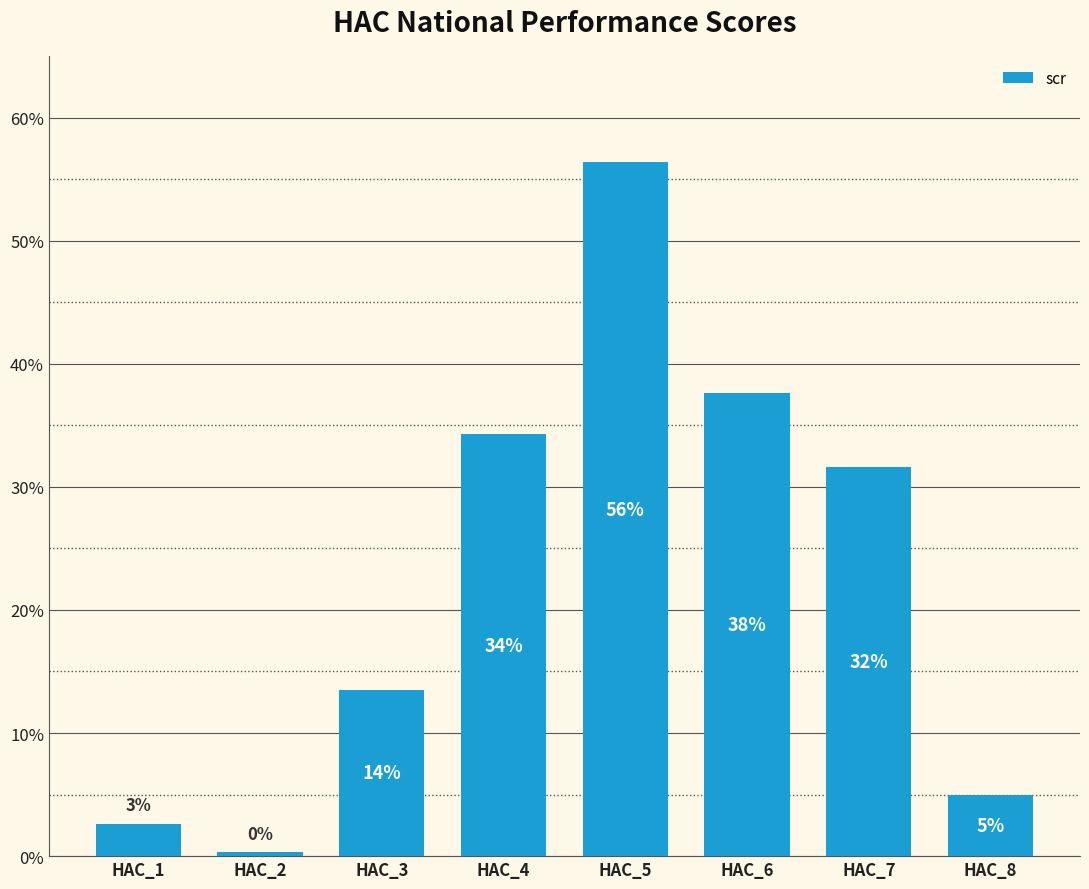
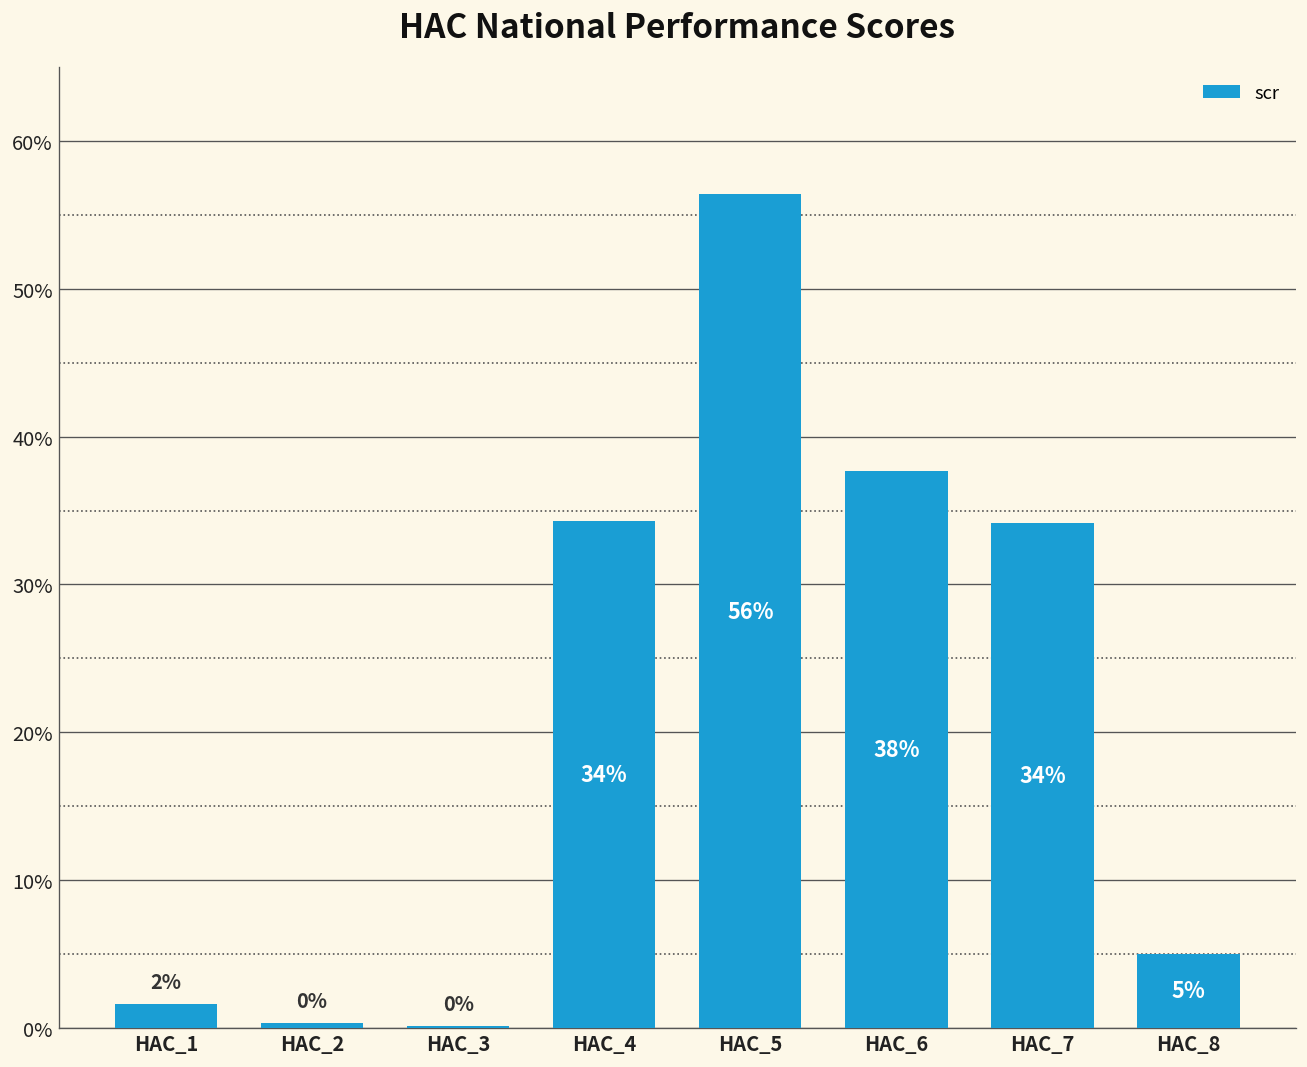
HAC_1: 3% -> 2%
HAC_3: 14% -> 0%
HAC_7: 32% -> 34%
